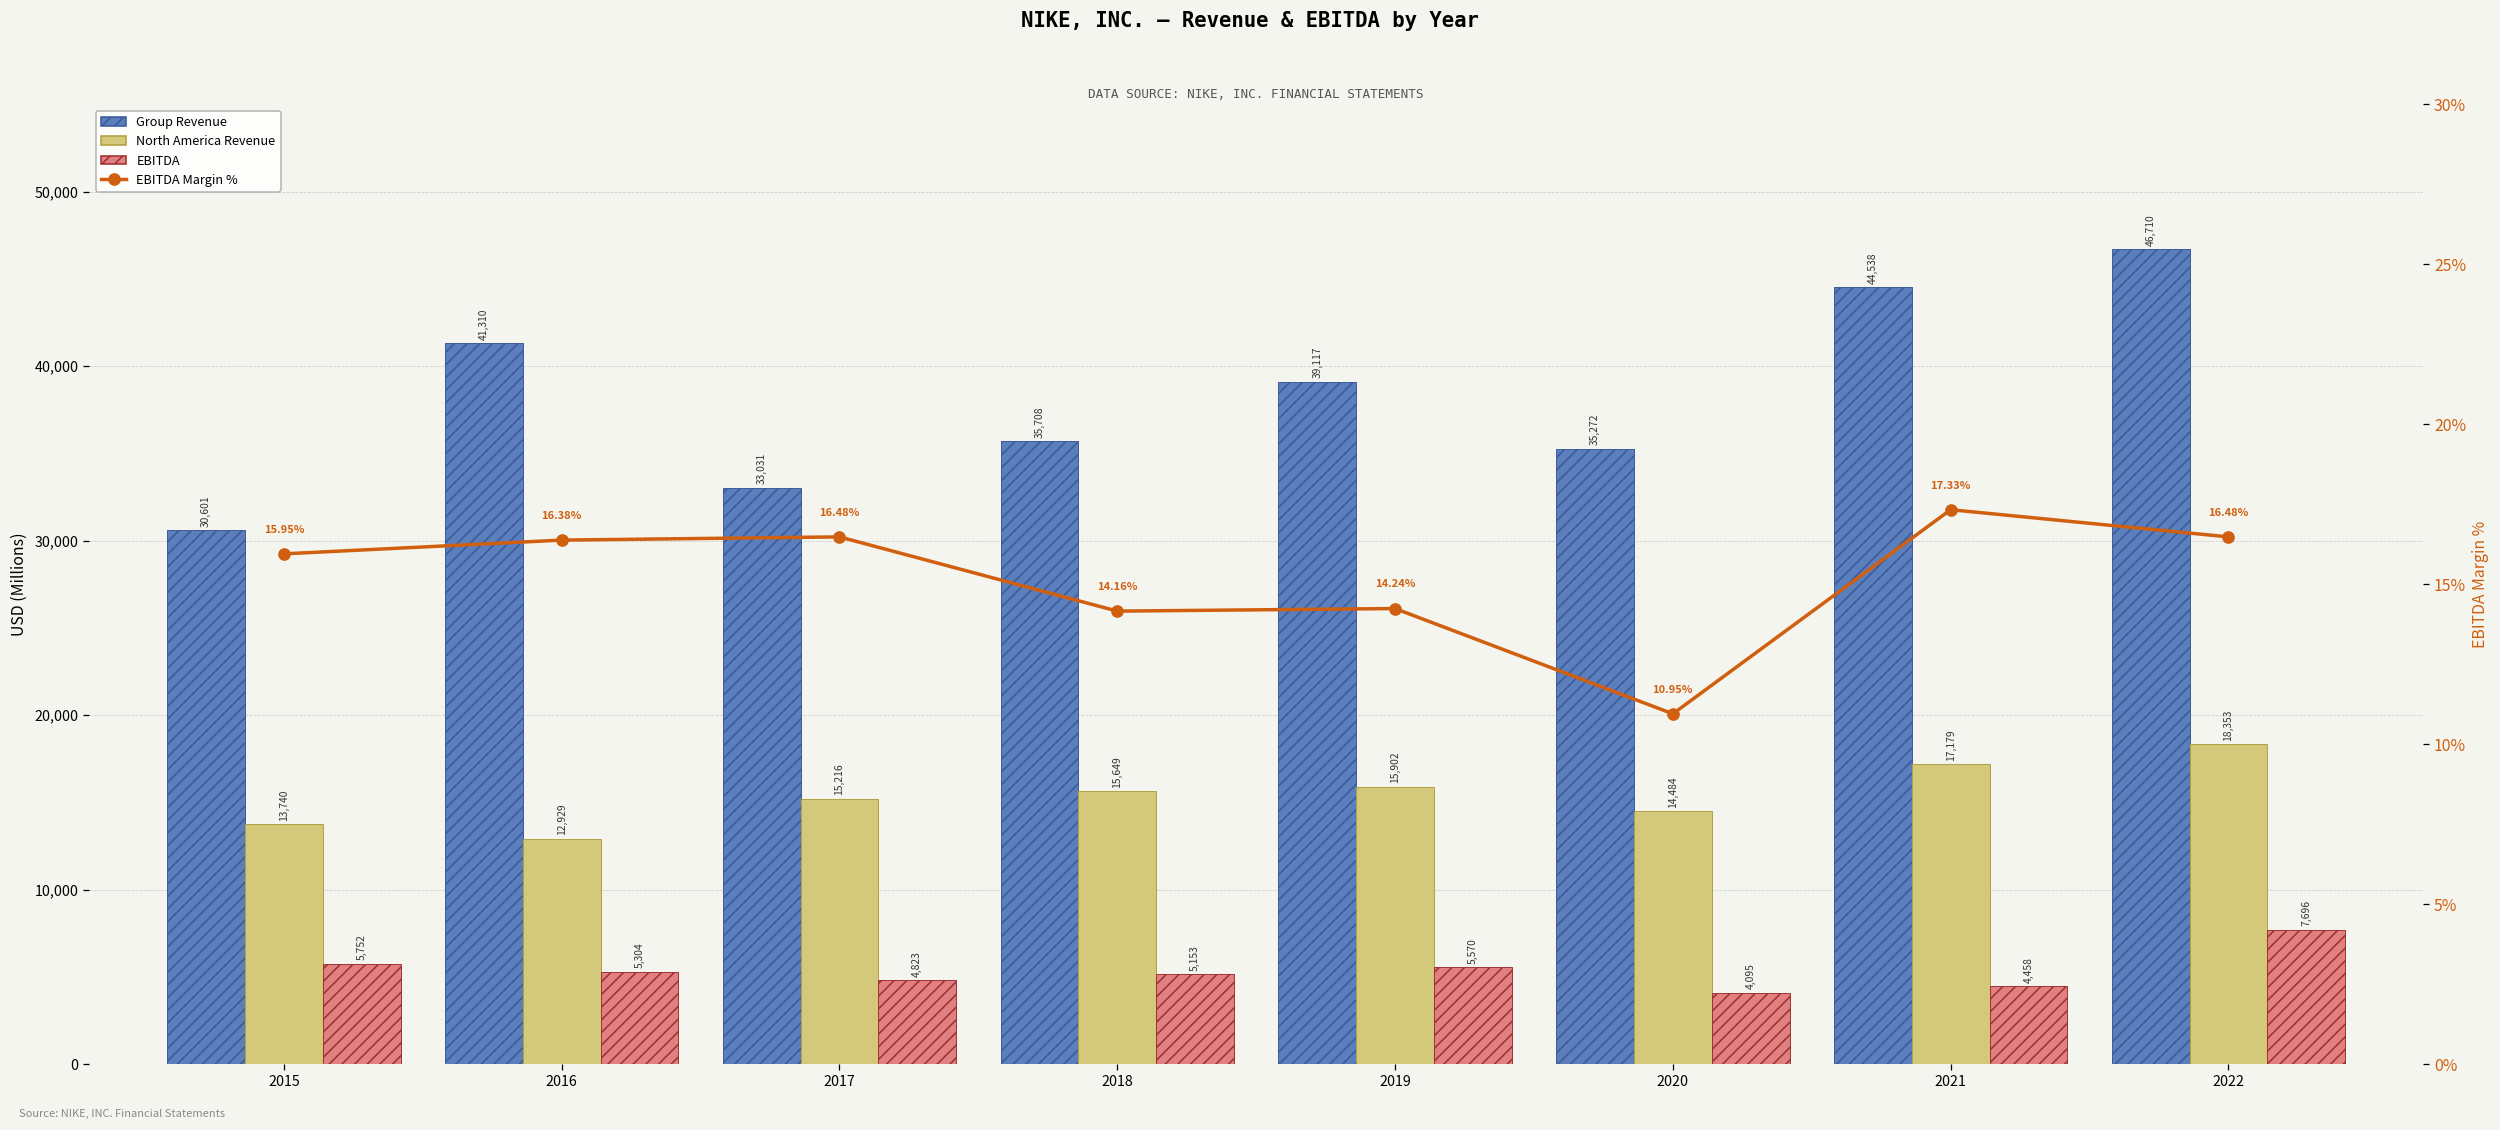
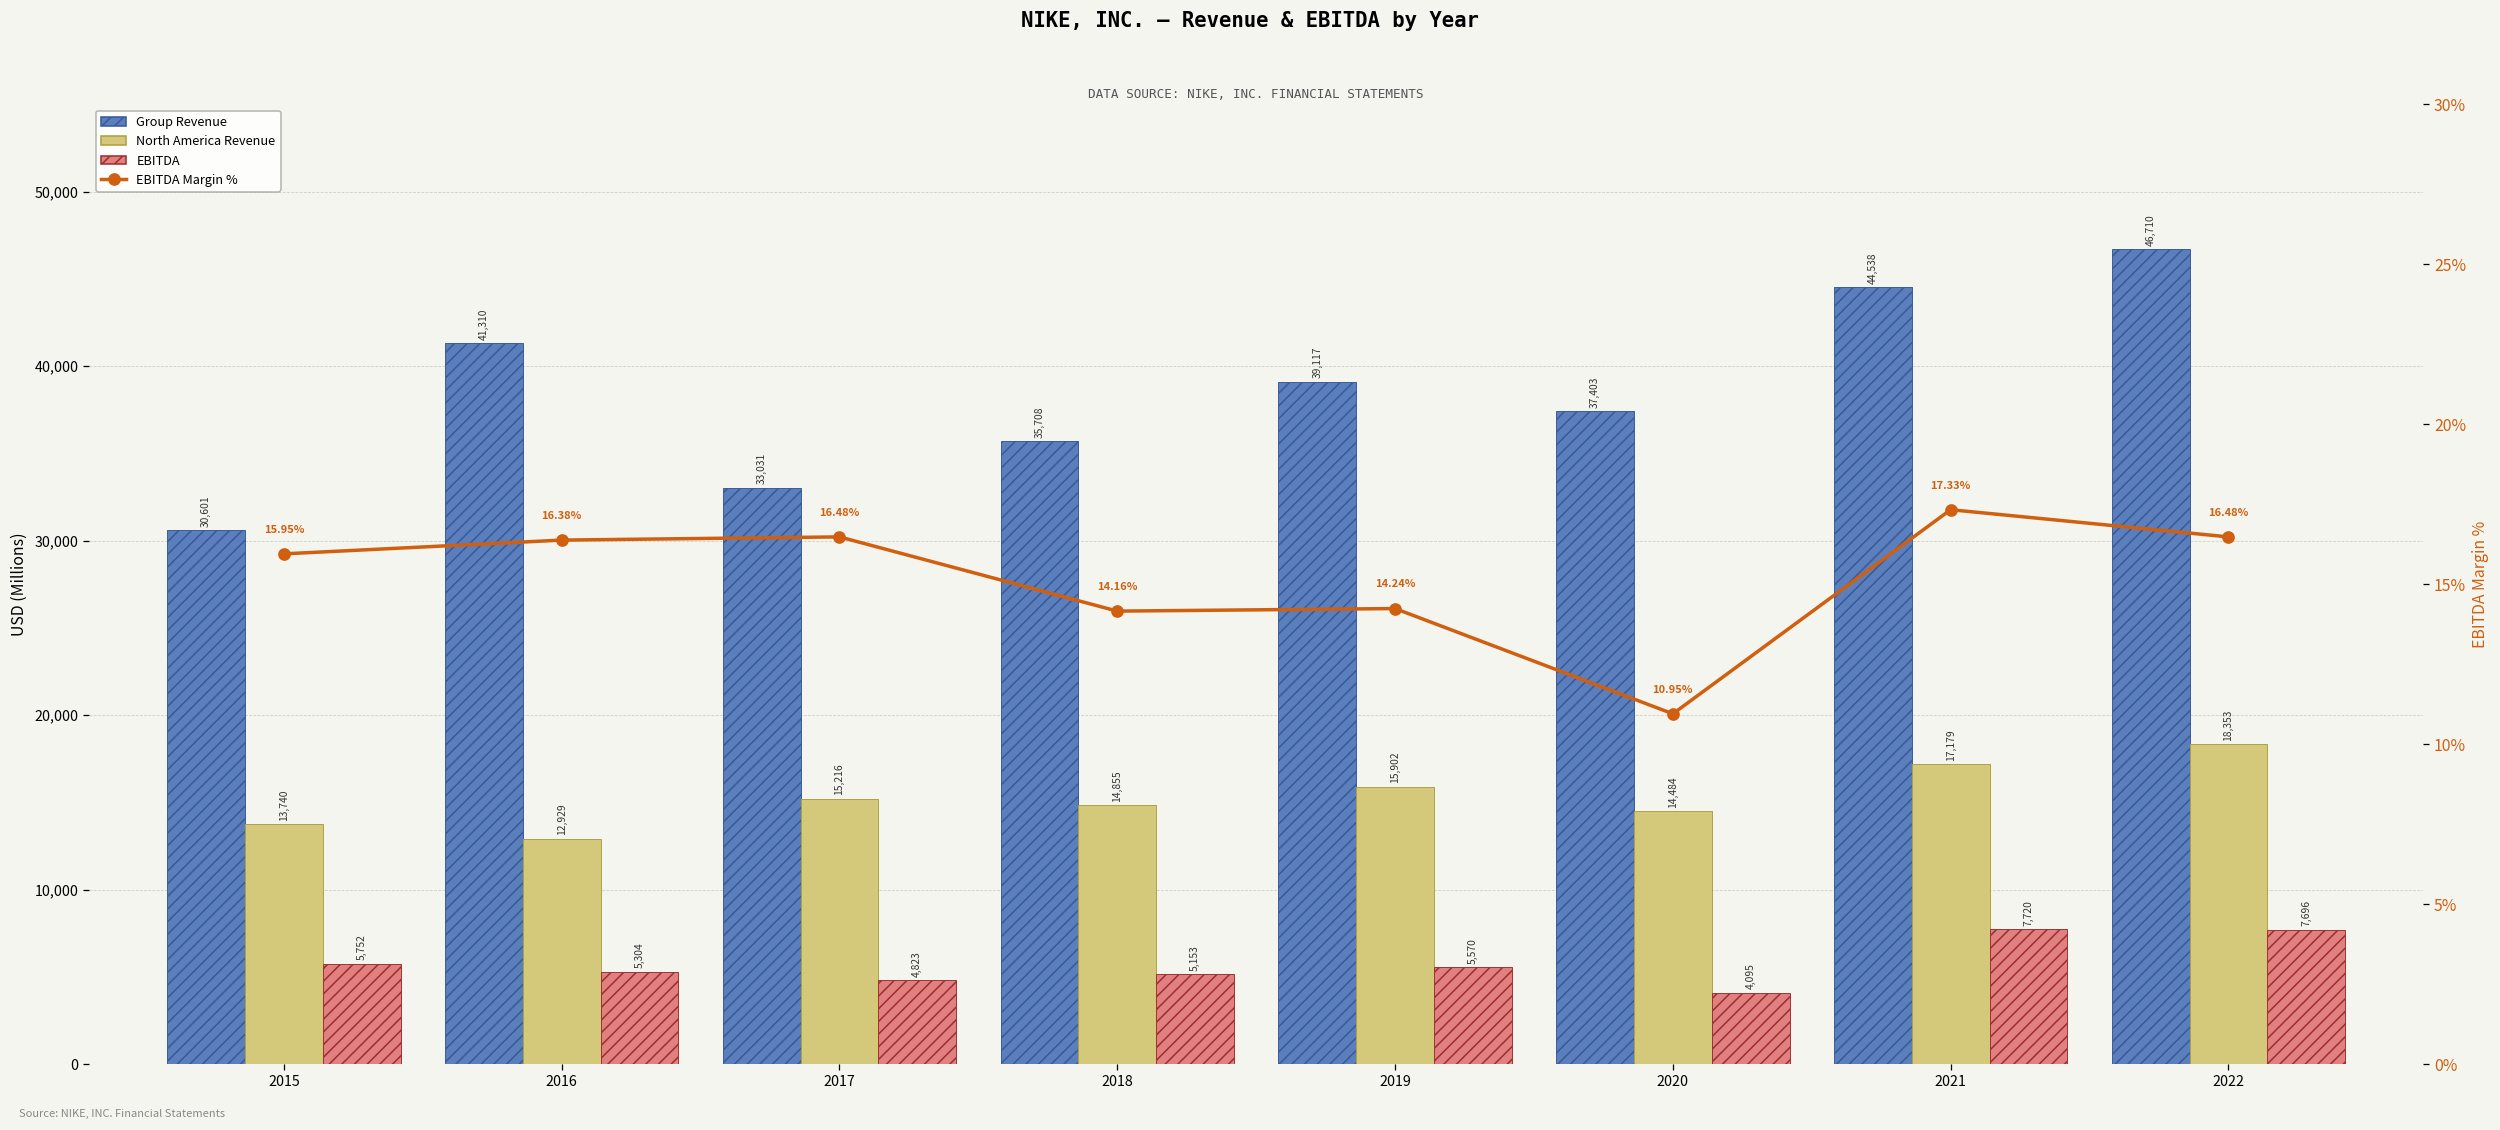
North America Revenue, 2018: 15,649 -> 14,855
Group Revenue, 2020: 35,272 -> 37,403
EBITDA, 2021: 4,458 -> 7,720
